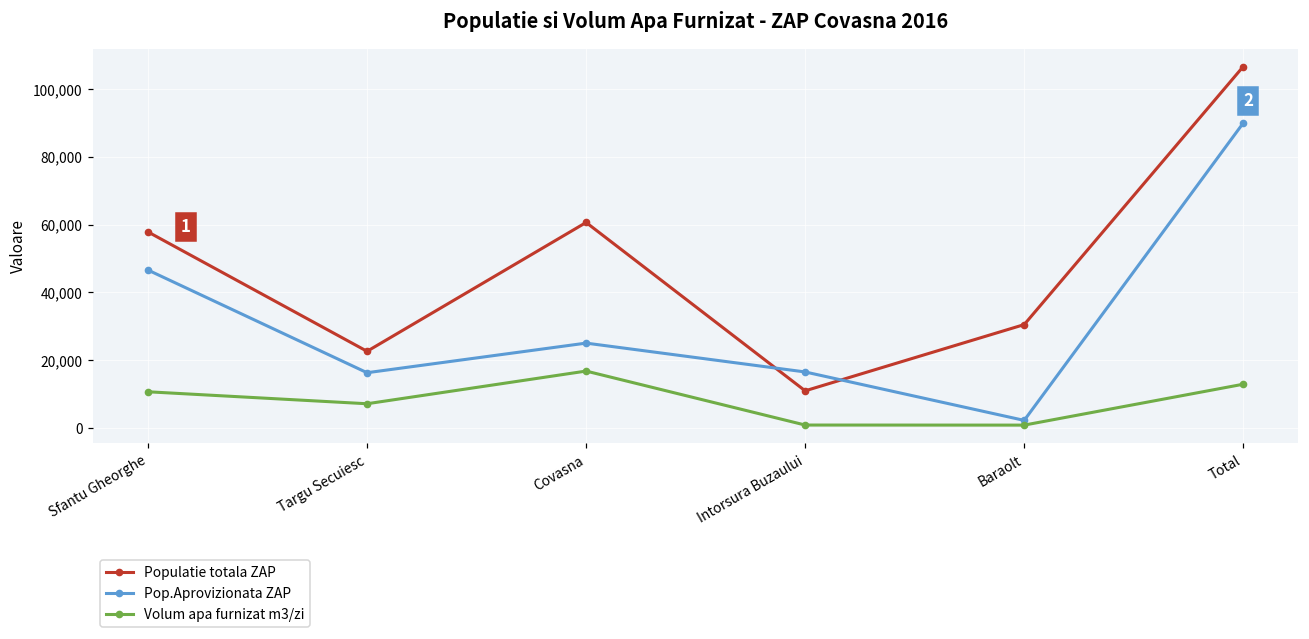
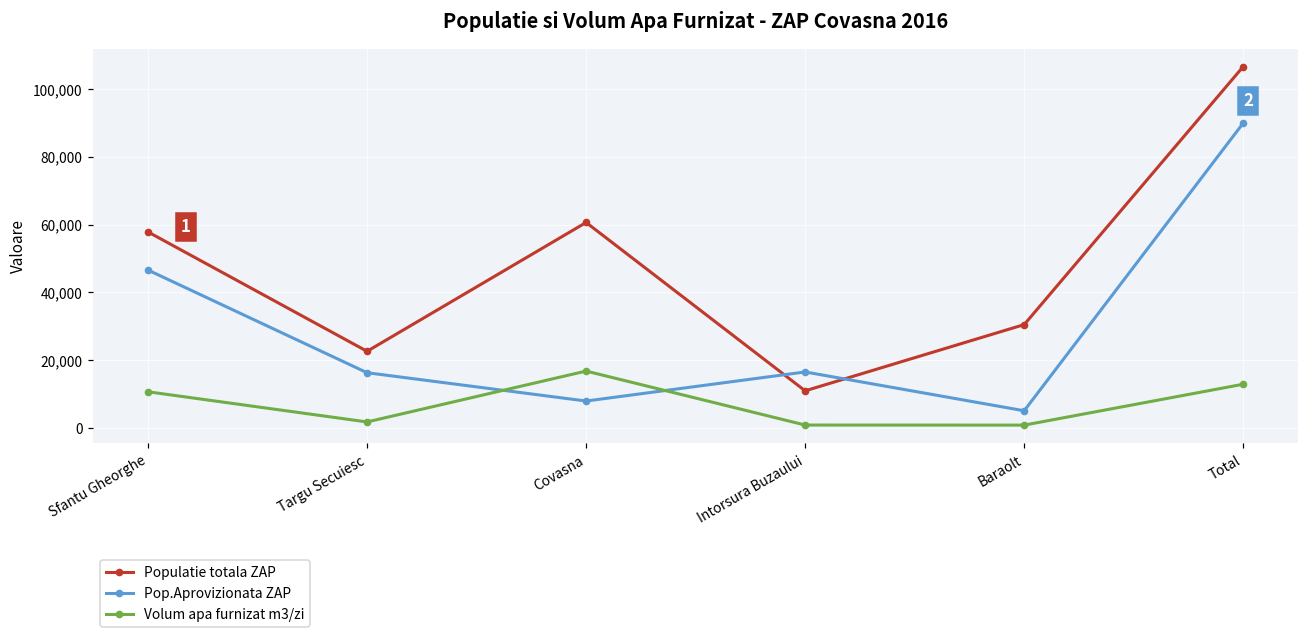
Volum apa furnizat m3/zi, Targu Secuiesc: 7,000 -> 2,000
Pop.Aprovizionata ZAP, Covasna: 25,000 -> 8,000
Pop.Aprovizionata ZAP, Baraolt: 2,000 -> 5,000
